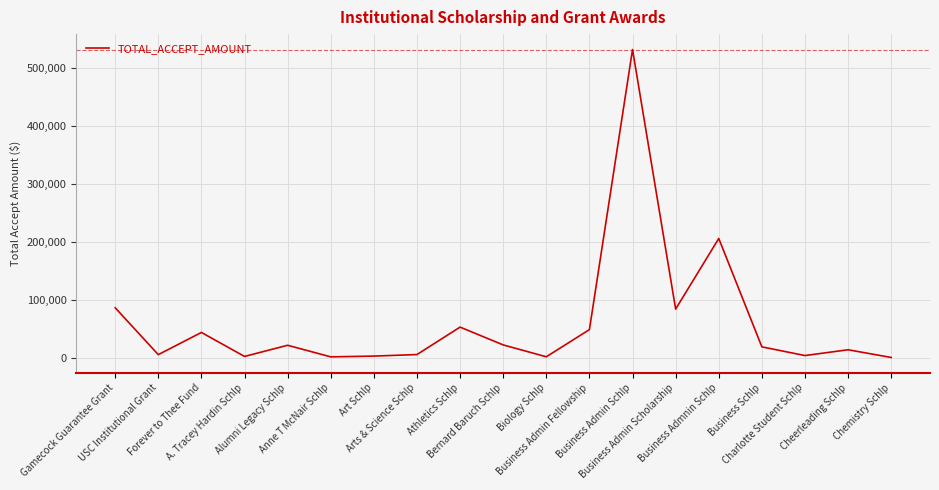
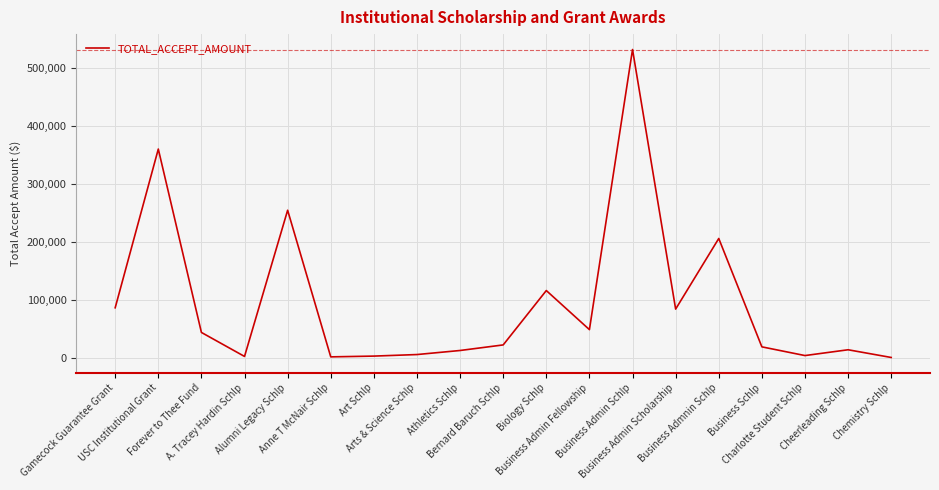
USC Institutional Grant: 10,000 -> 360,000
Alumni Legacy Schlp: 20,000 -> 250,000
Athletics Schlp: 50,000 -> 10,000
Biology Schlp: 0 -> 120,000
